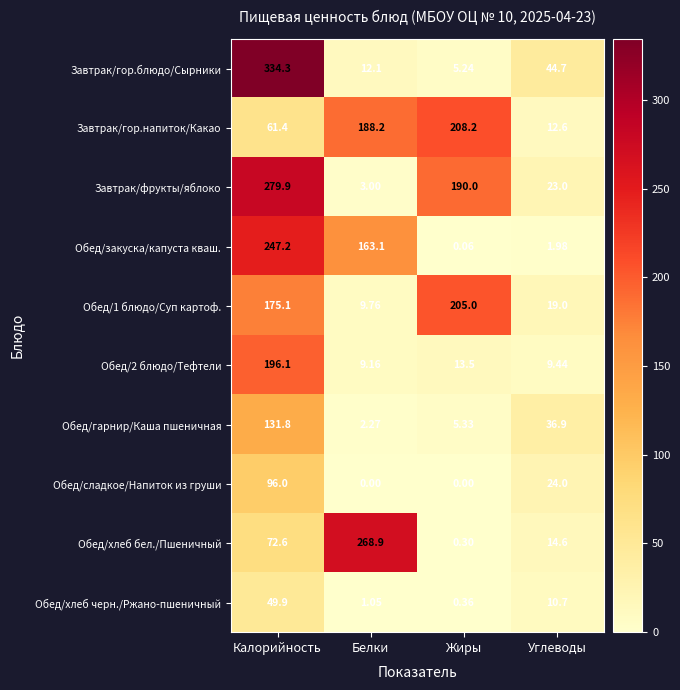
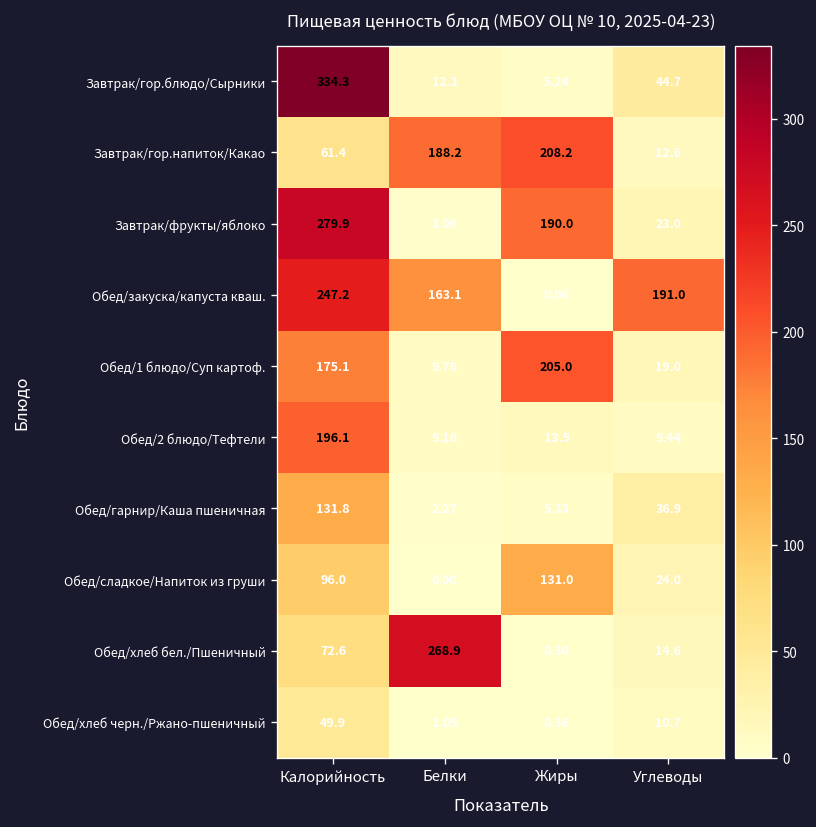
Обед/закуска/капуста кваш., Углеводы: 1.98 -> 191.0
Обед/сладкое/Напиток из груши, Жиры: 0.00 -> 131.0
